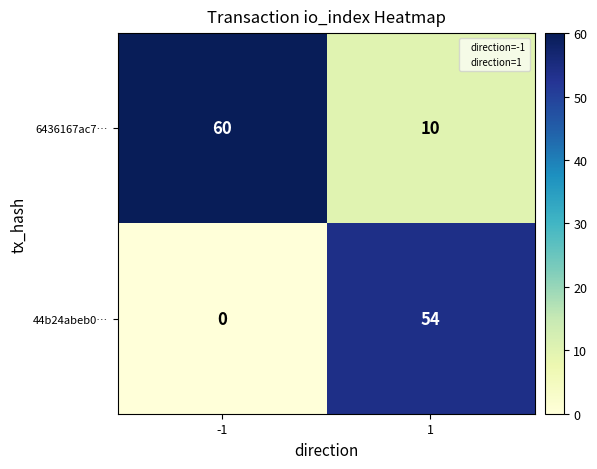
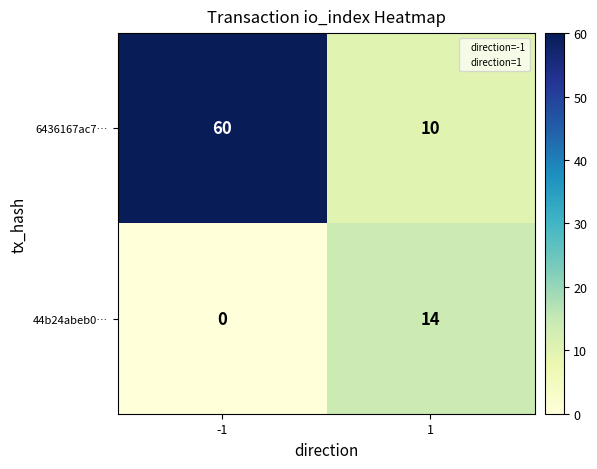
44b24abeb0…, 1: 54 -> 14
